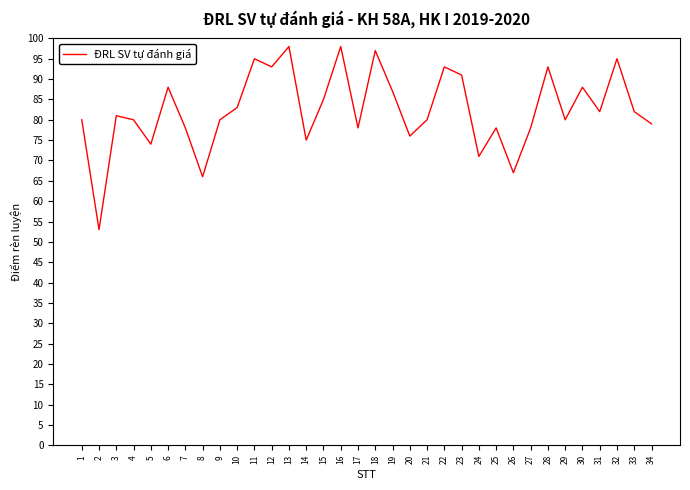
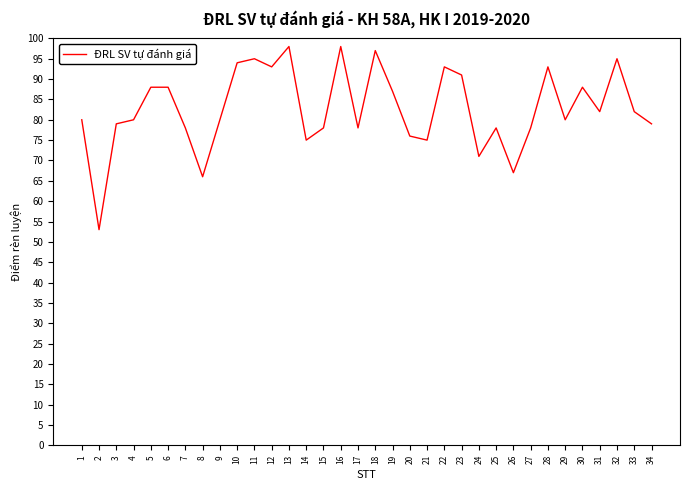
3: 81 -> 79
5: 74 -> 88
10: 83 -> 94
15: 85 -> 78
21: 80 -> 75
